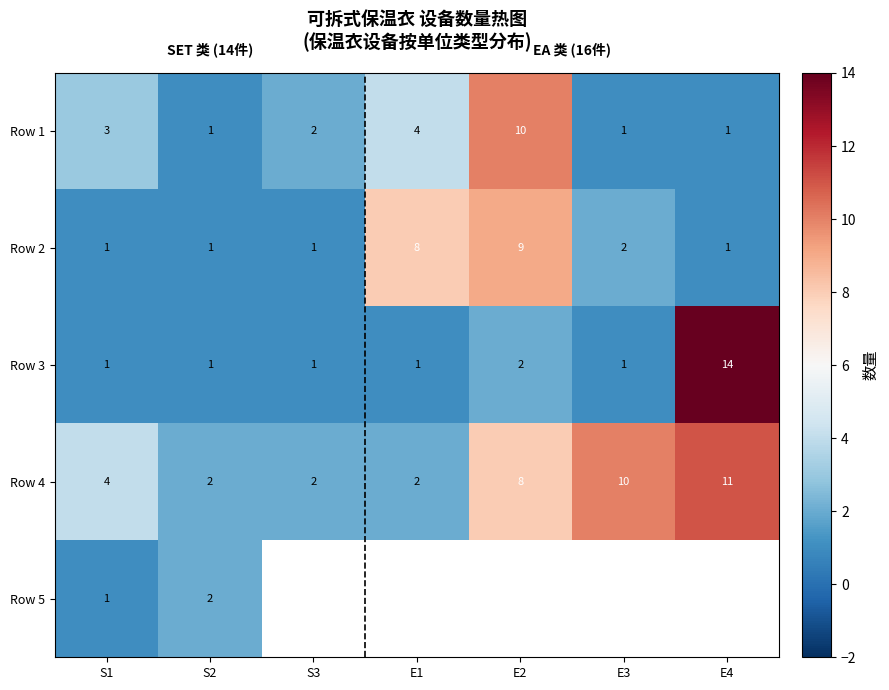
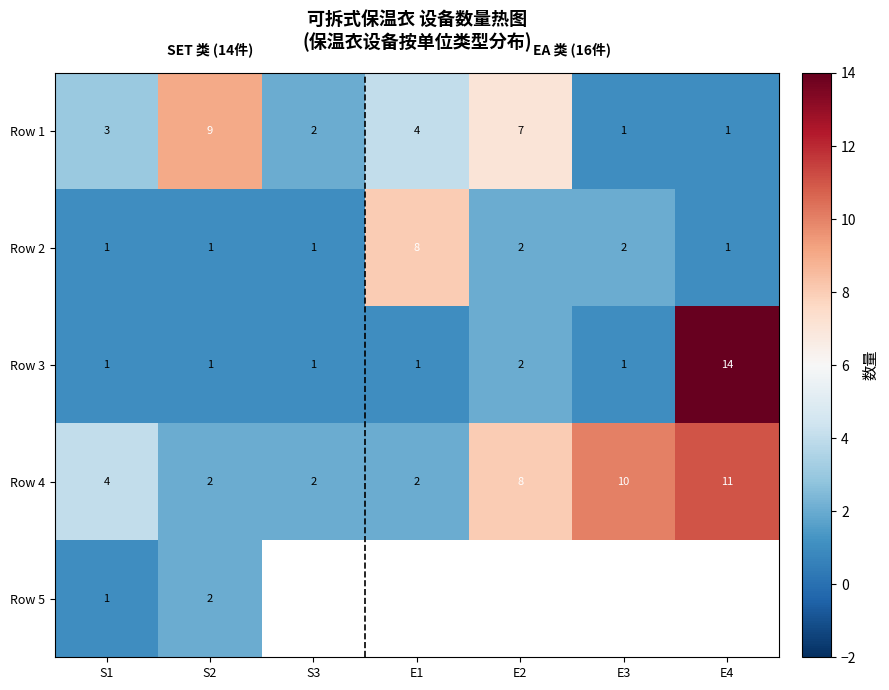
Row 1, S2: 1 -> 9
Row 1, E2: 10 -> 7
Row 2, E2: 9 -> 2
